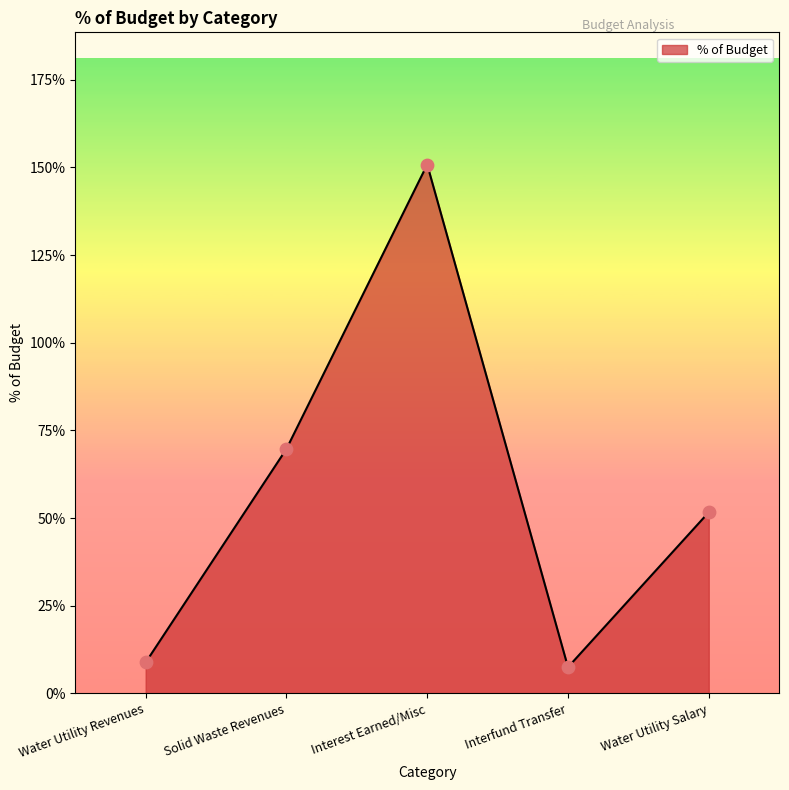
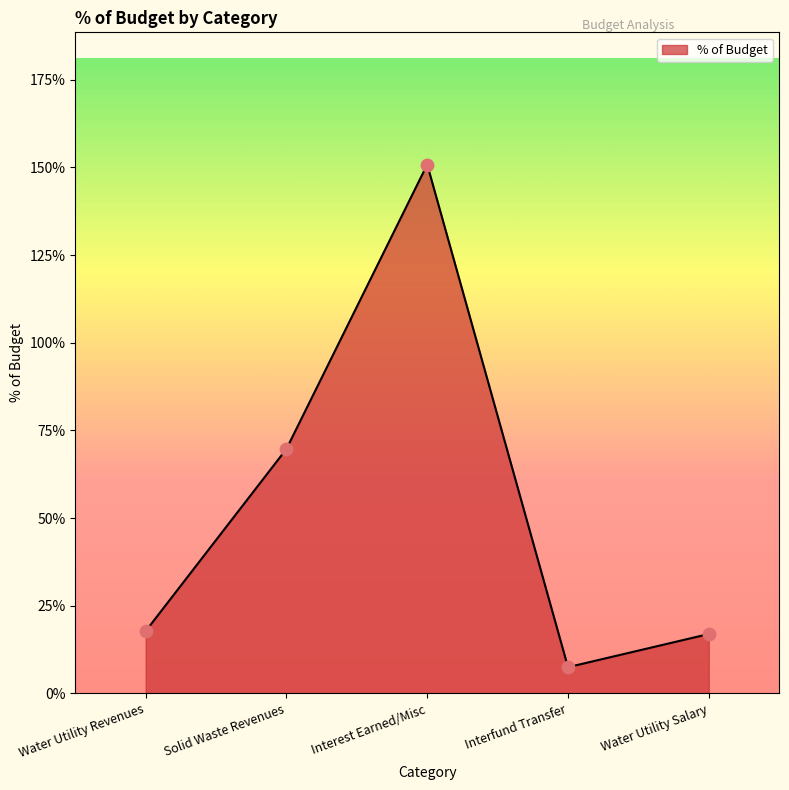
Water Utility Revenues: 9% -> 18%
Water Utility Salary: 52% -> 17%
